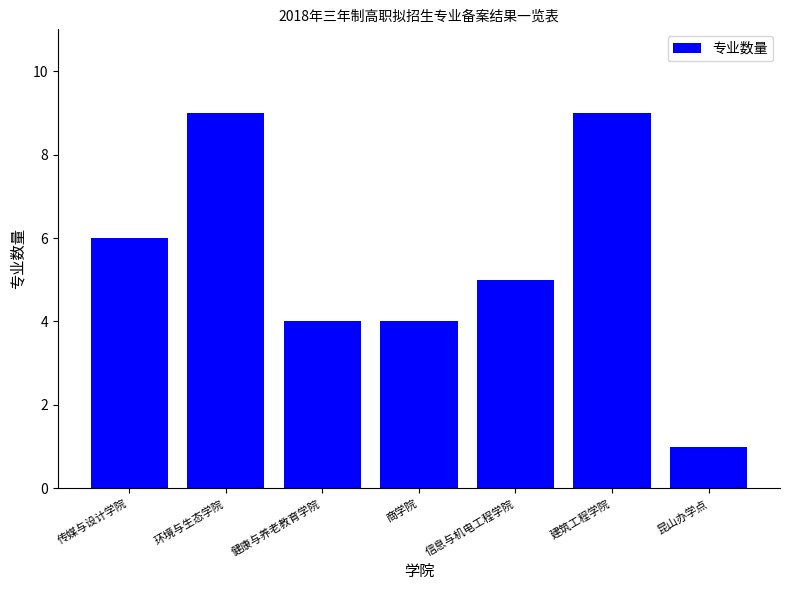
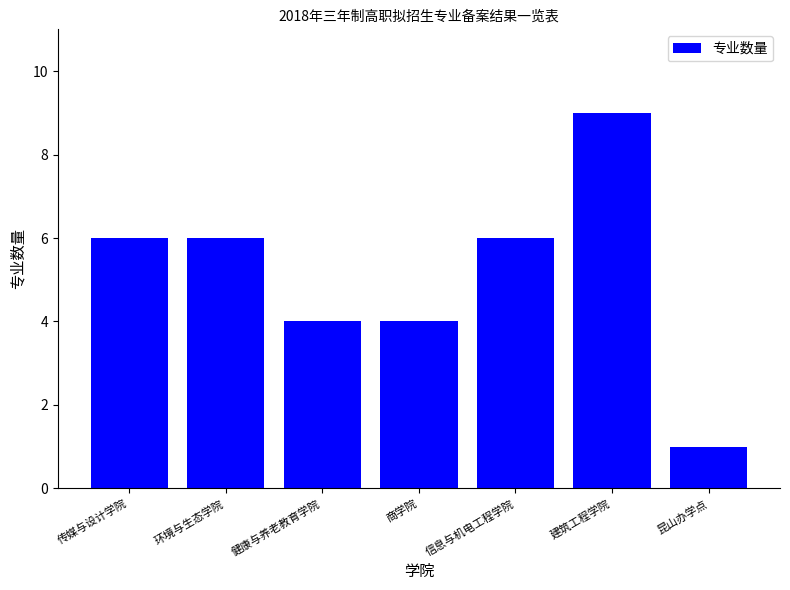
环境与生态学院: 9 -> 6
信息与机电工程学院: 5 -> 6
